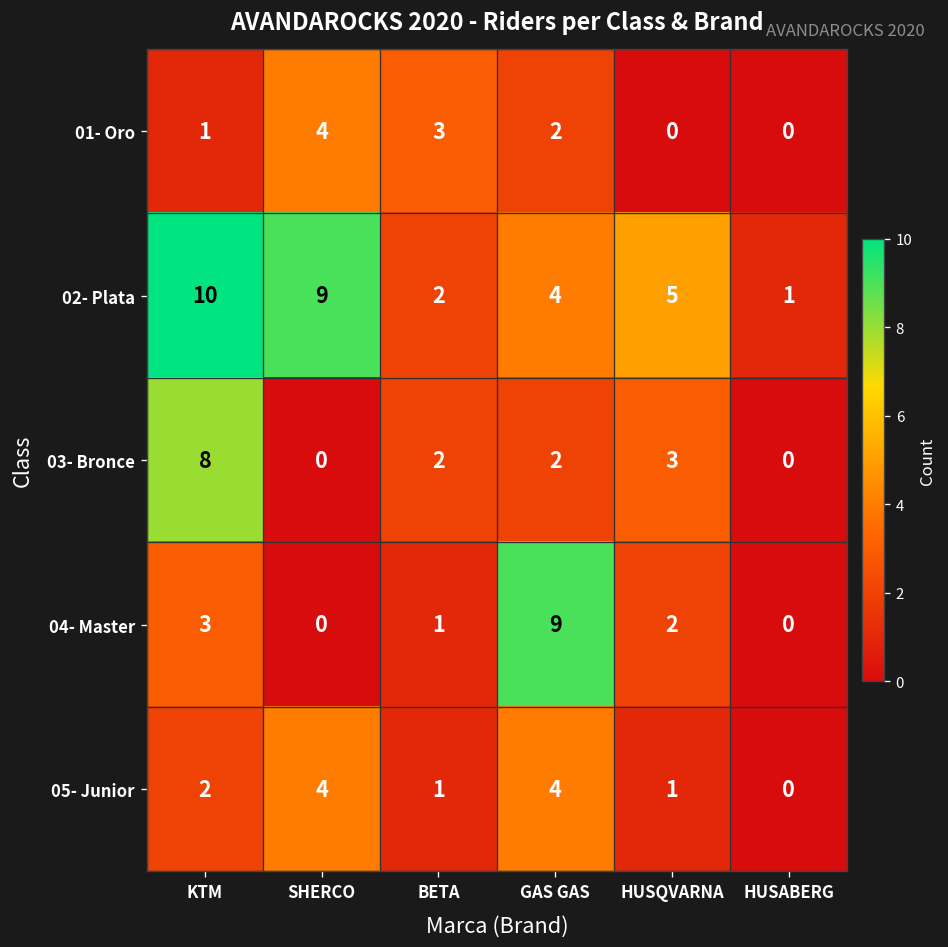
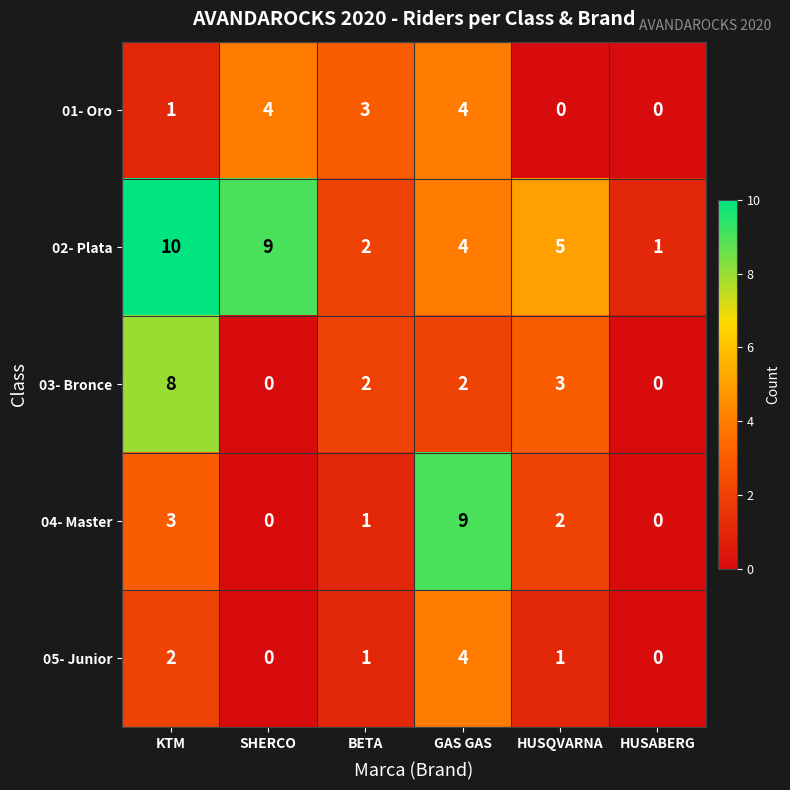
01- Oro, GAS GAS: 2 -> 4
05- Junior, SHERCO: 4 -> 0
